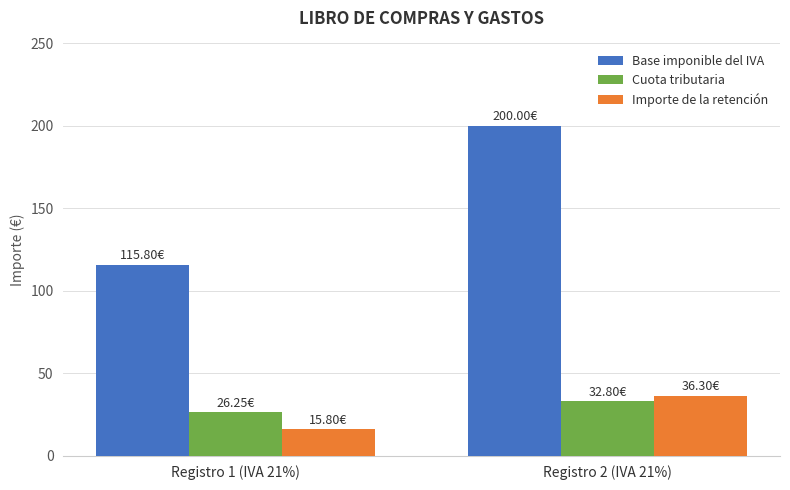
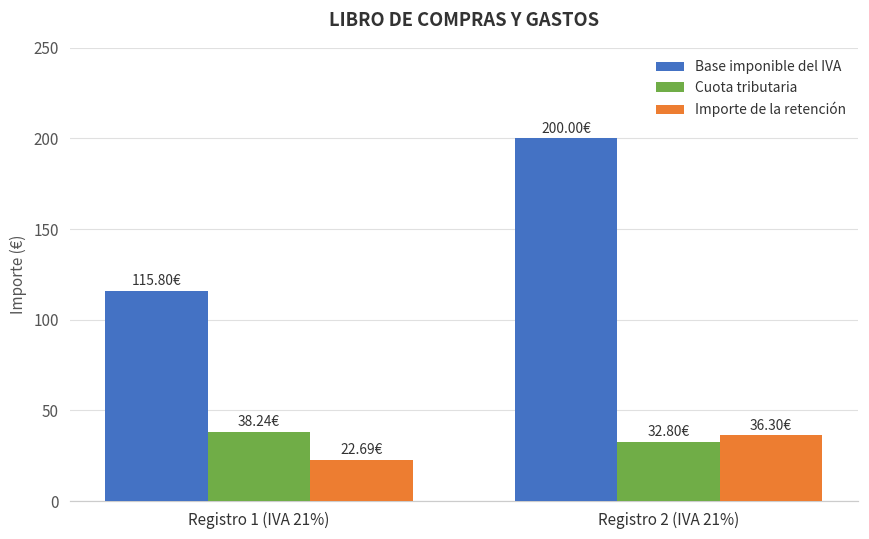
Cuota tributaria, Registro 1 (IVA 21%): 26.25€ -> 38.24€
Importe de la retención, Registro 1 (IVA 21%): 15.80€ -> 22.69€
